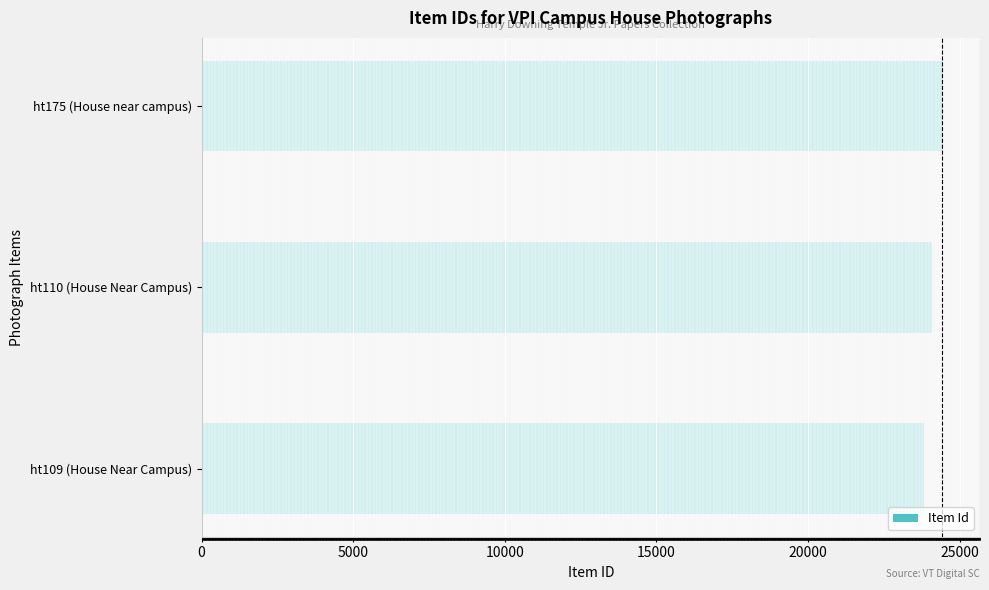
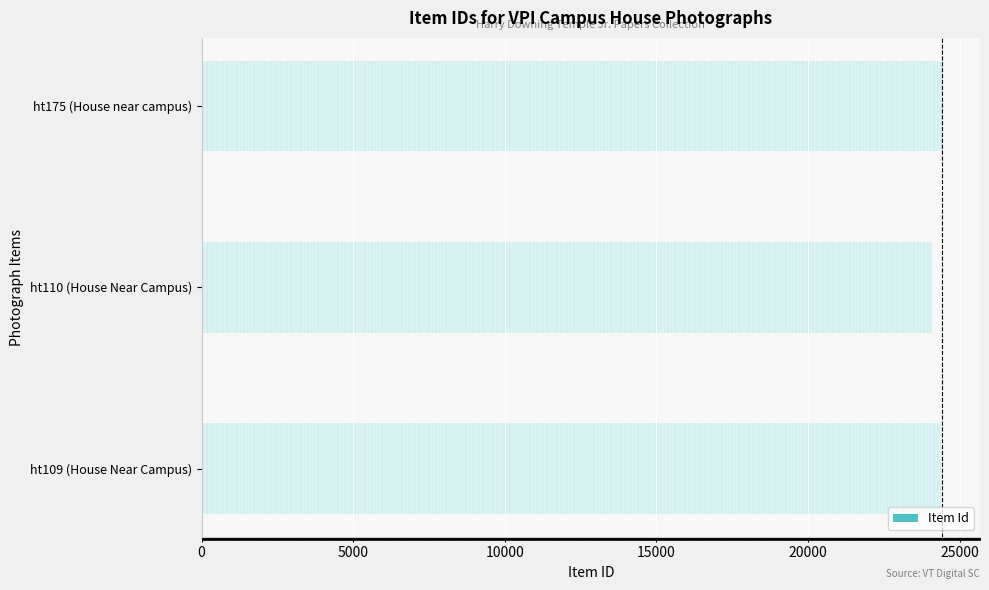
ht109 (House Near Campus): 23800 -> 24400
